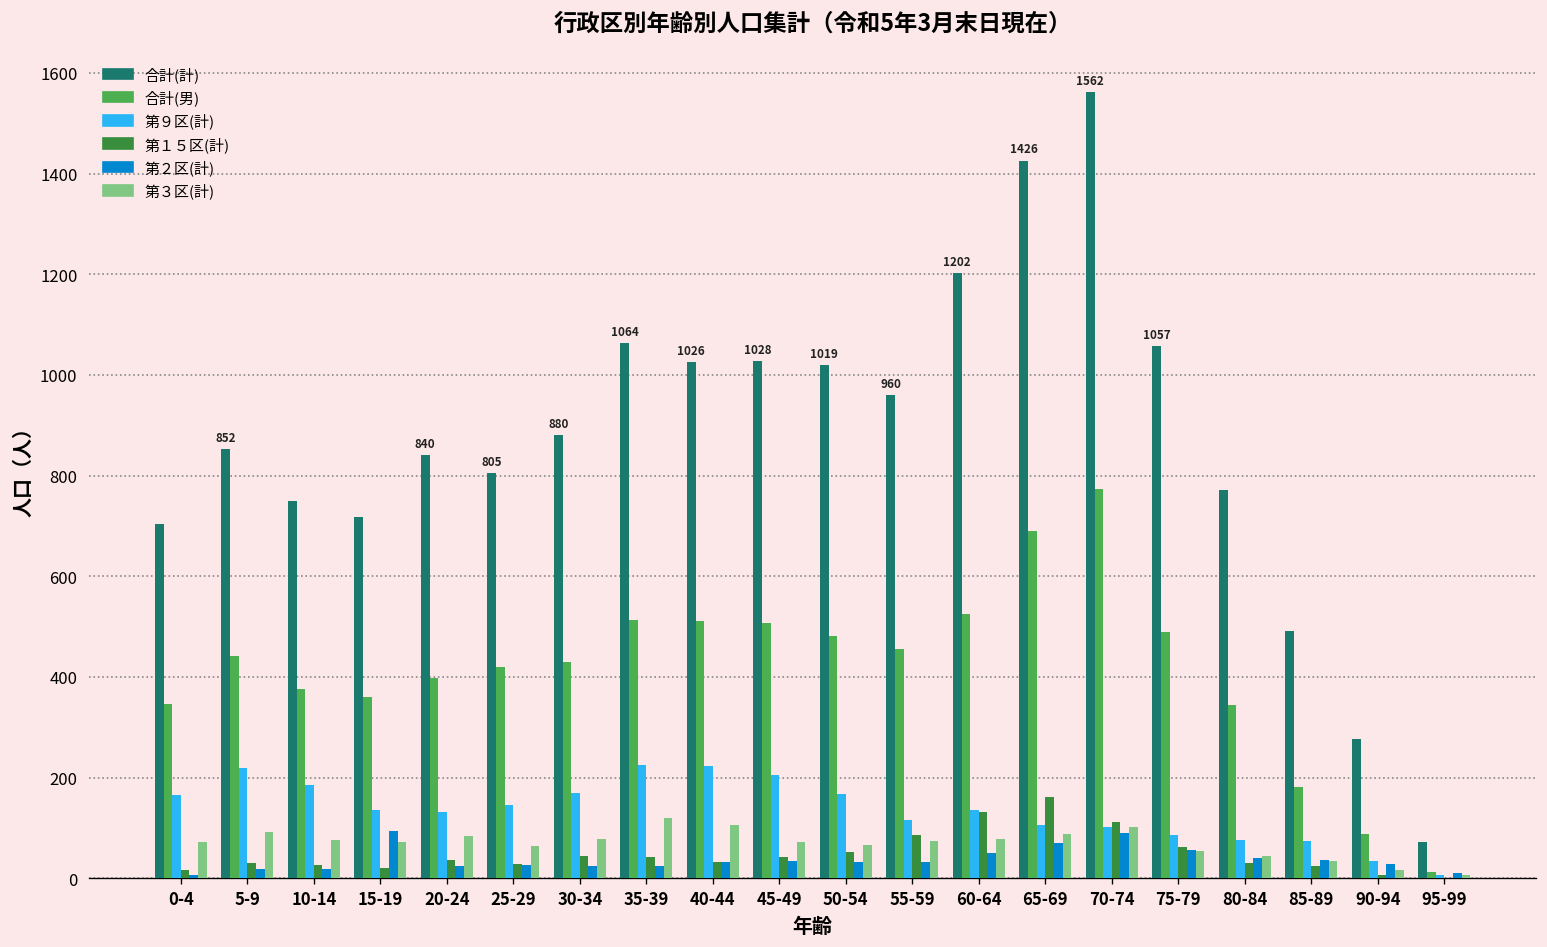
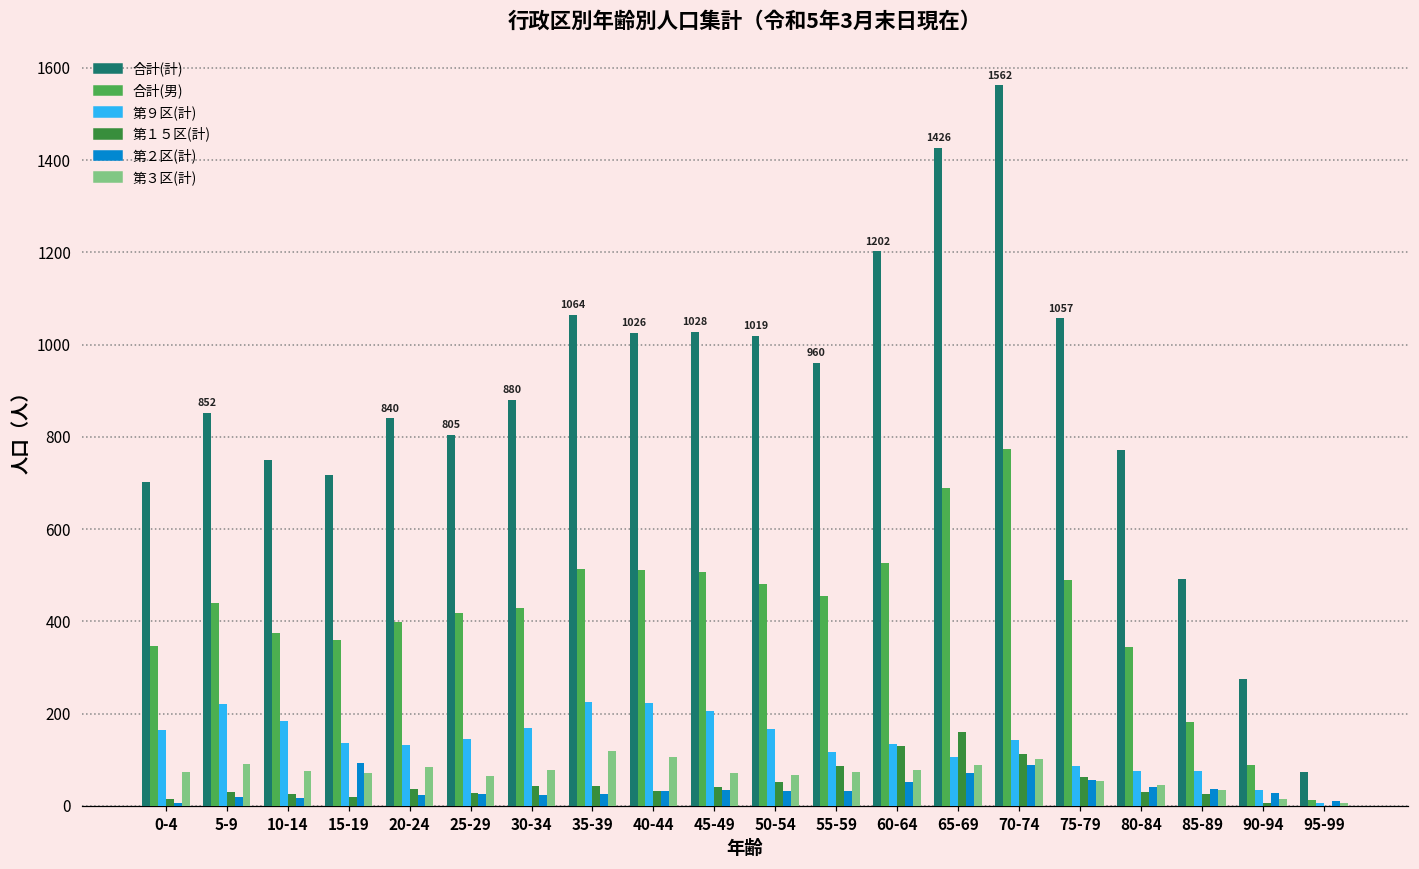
第９区(計), 70-74: 100 -> 140
